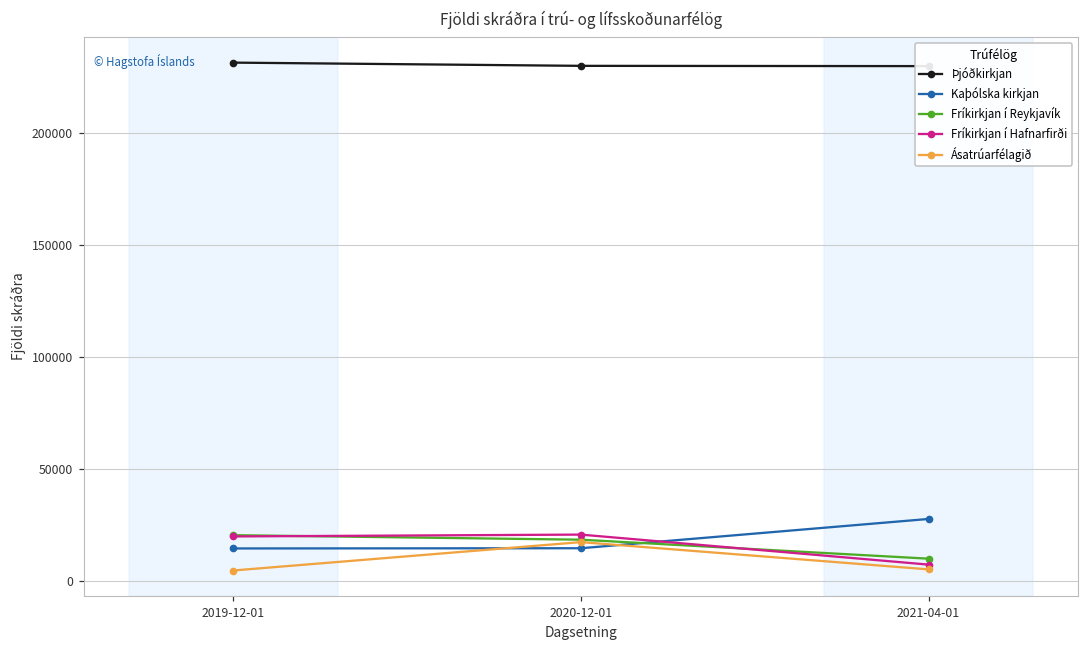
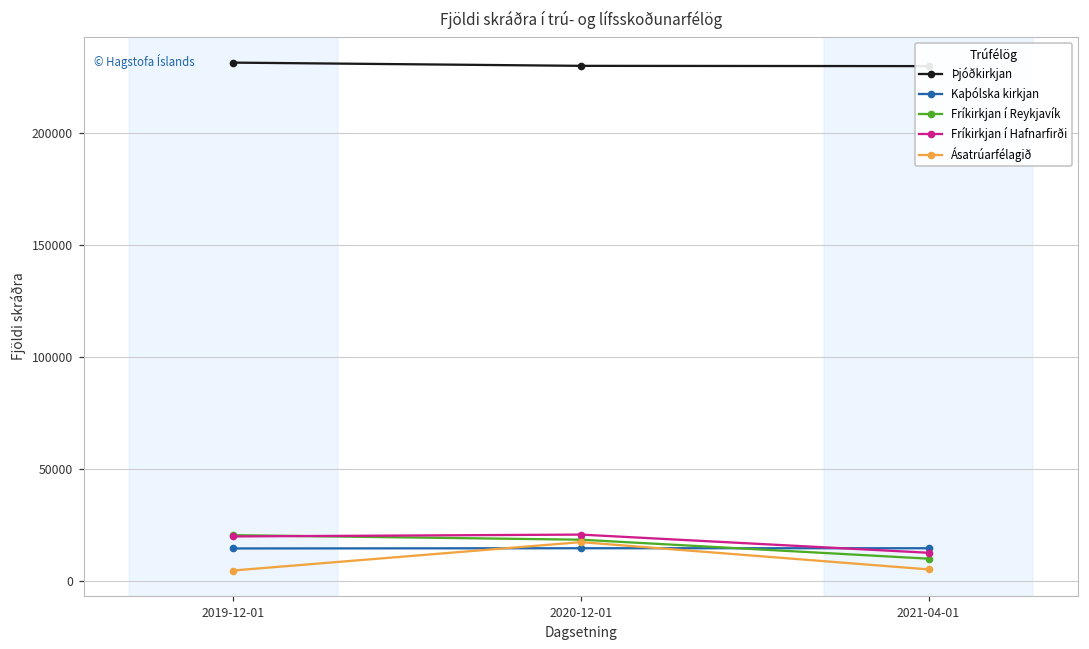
Kaþólska kirkjan, 2021-04-01: 28000 -> 15000
Fríkirkjan í Hafnarfirði, 2021-04-01: 7000 -> 13000
